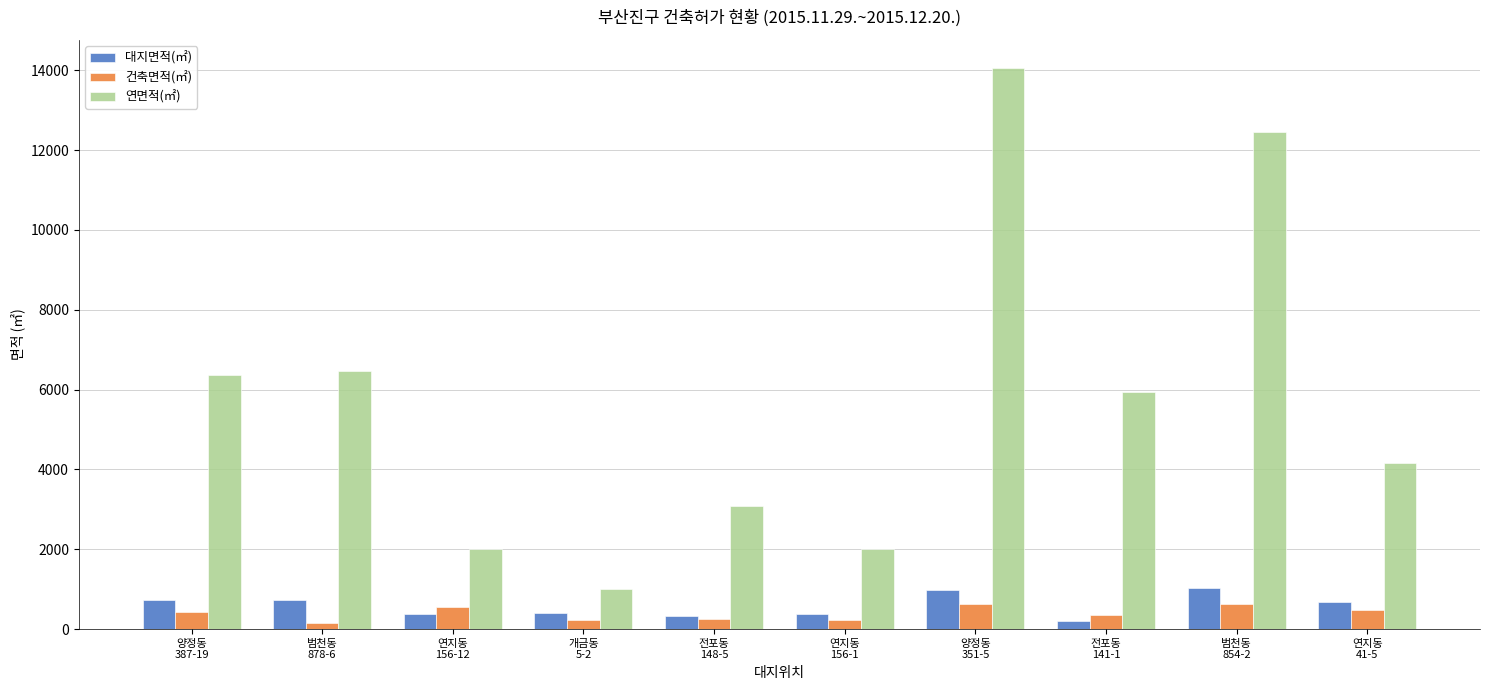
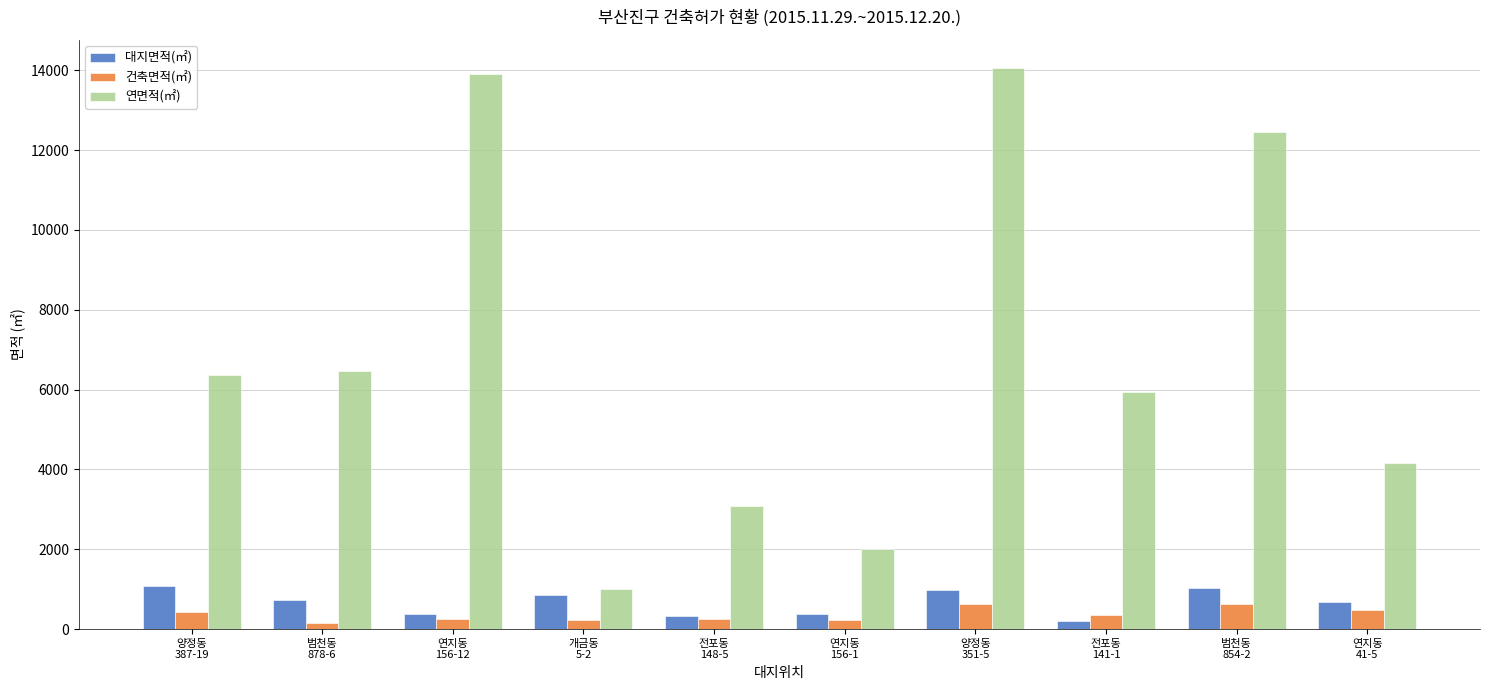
대지면적(㎡), 양정동 387-19: 700 -> 1100
건축면적(㎡), 연지동 156-12: 600 -> 200
연면적(㎡), 연지동 156-12: 2000 -> 13900
대지면적(㎡), 개금동 5-2: 400 -> 900
